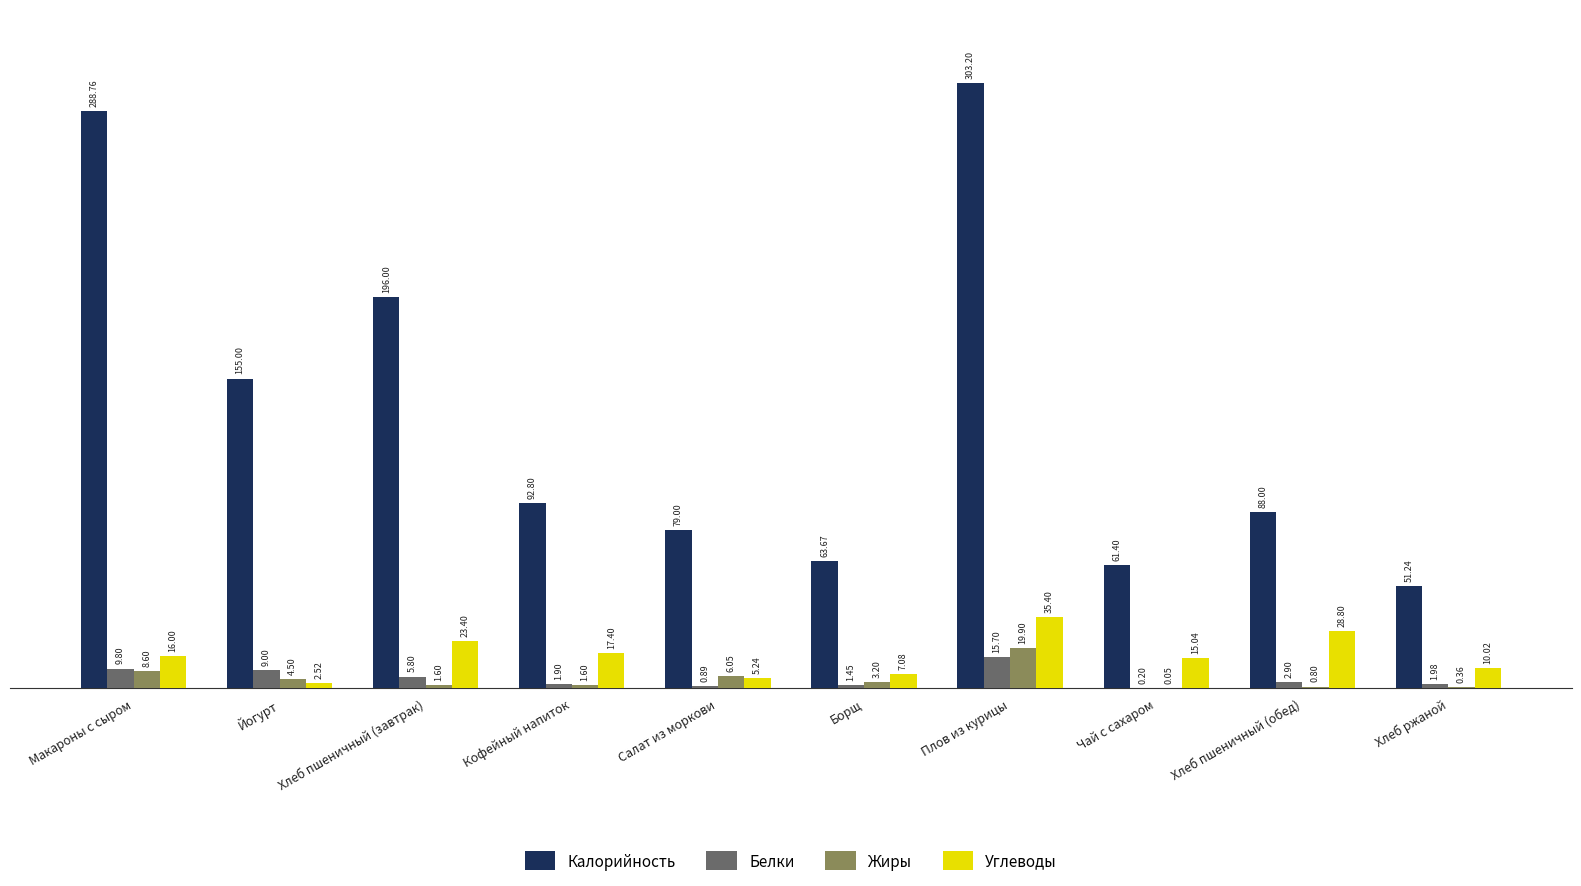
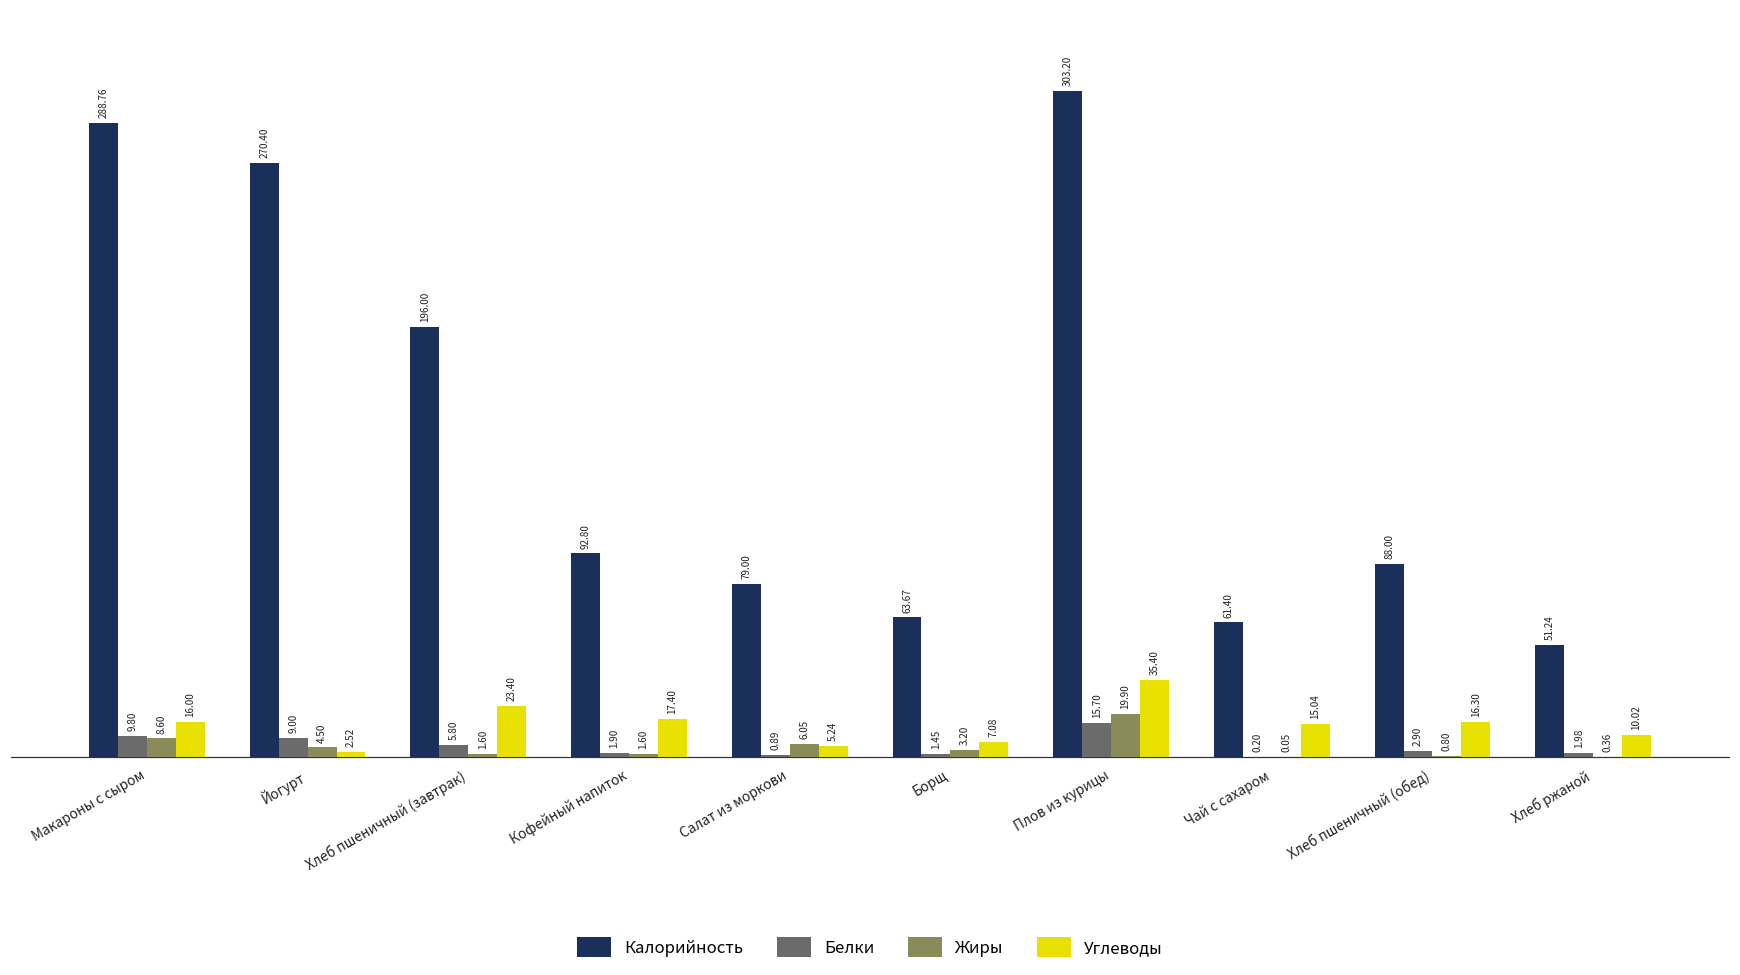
Калорийность, Йогурт: 155.00 -> 270.40
Углеводы, Хлеб пшеничный (обед): 28.80 -> 16.30
